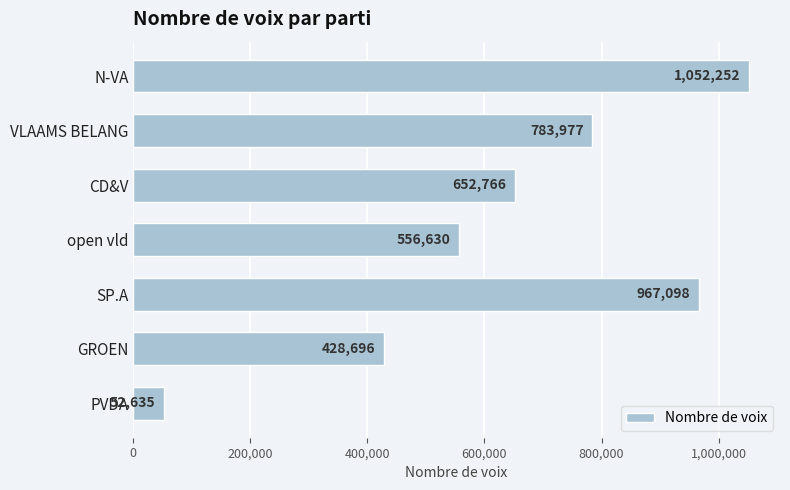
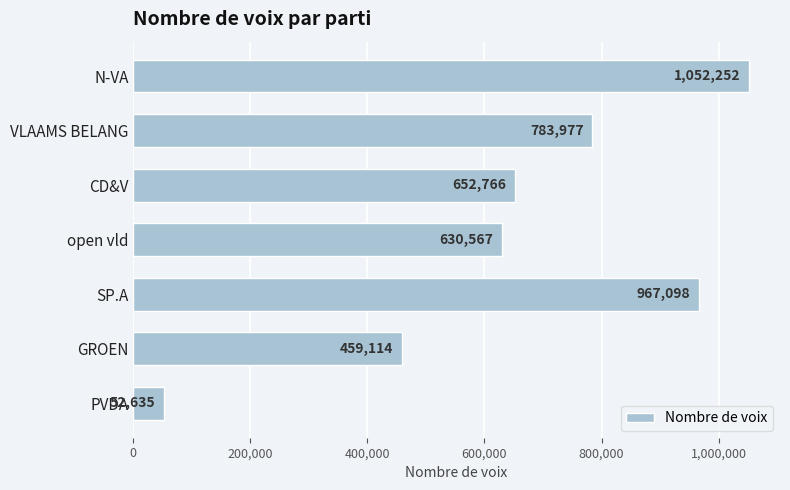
open vld: 556,630 -> 630,567
GROEN: 428,696 -> 459,114
